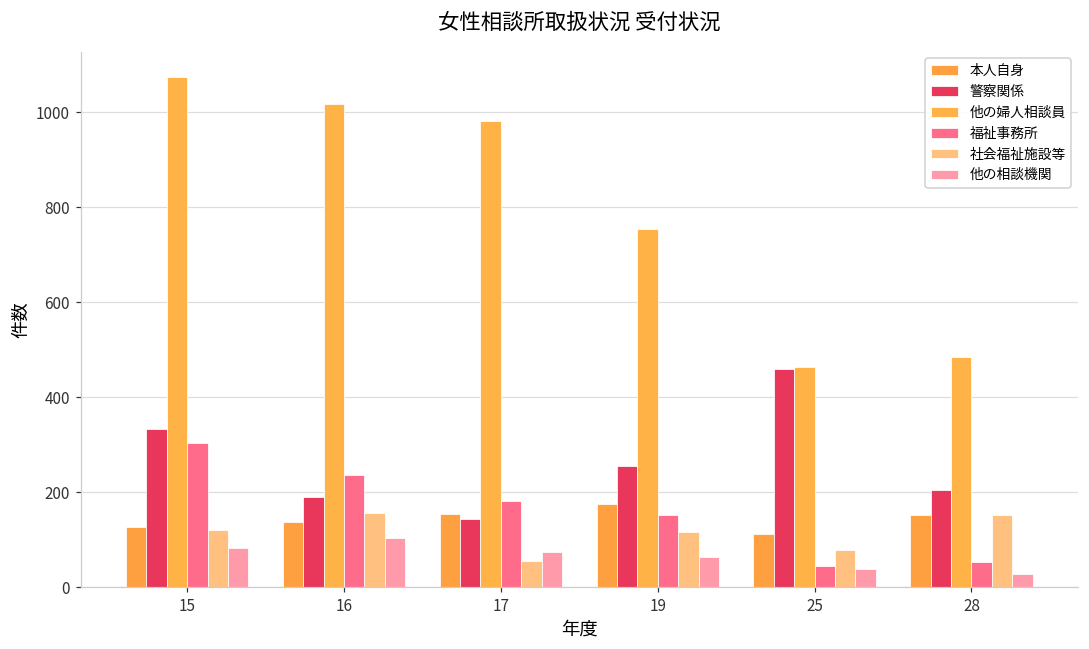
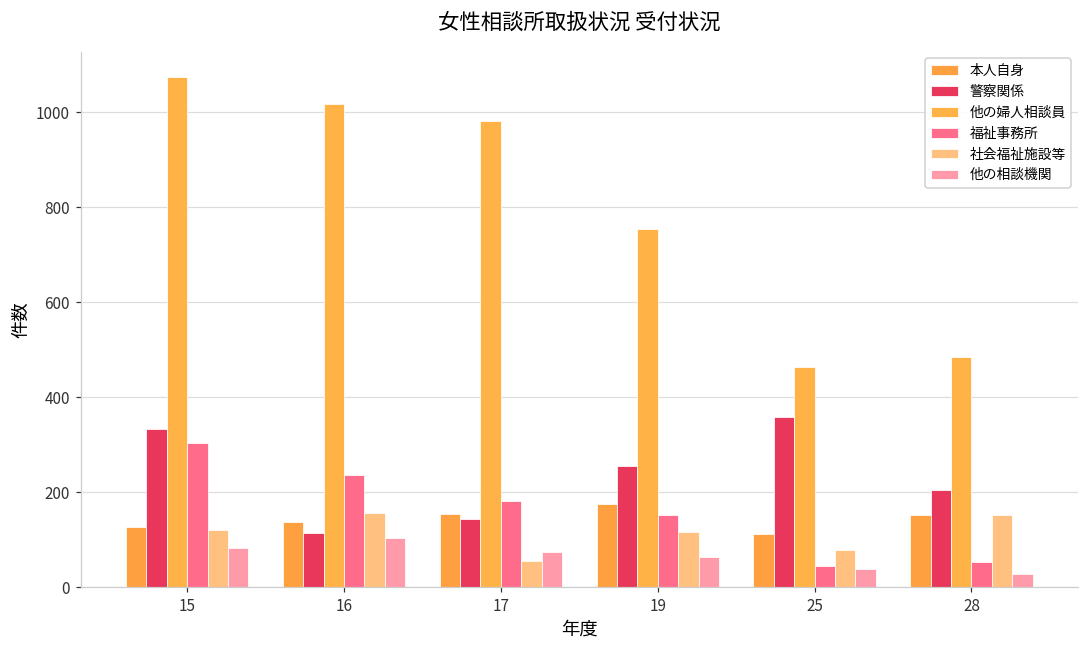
警察関係, 16: 190 -> 110
警察関係, 25: 460 -> 360
